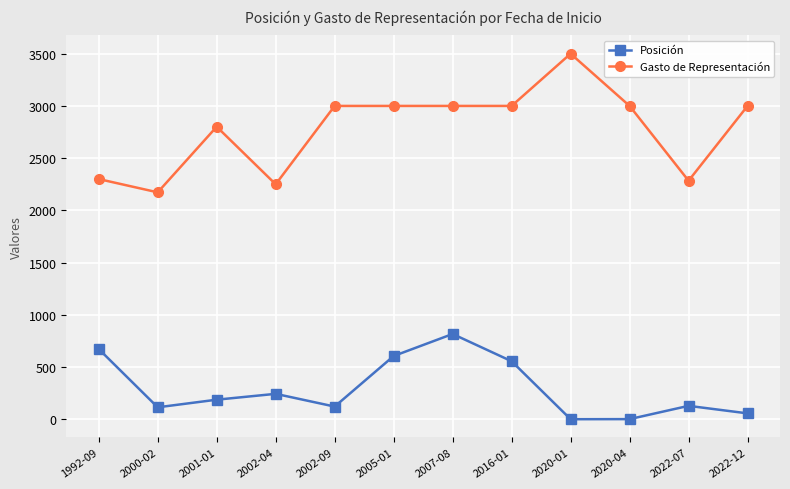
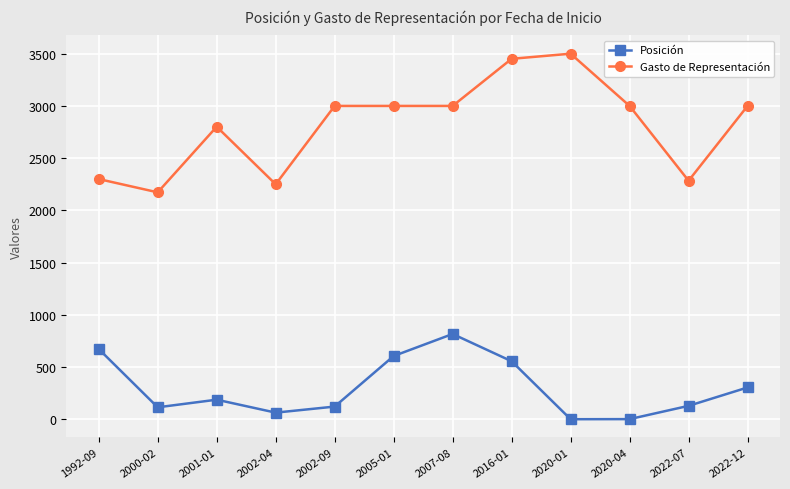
Posición, 2002-04: 240 -> 60
Gasto de Representación, 2016-01: 3000 -> 3450
Posición, 2022-12: 60 -> 310
